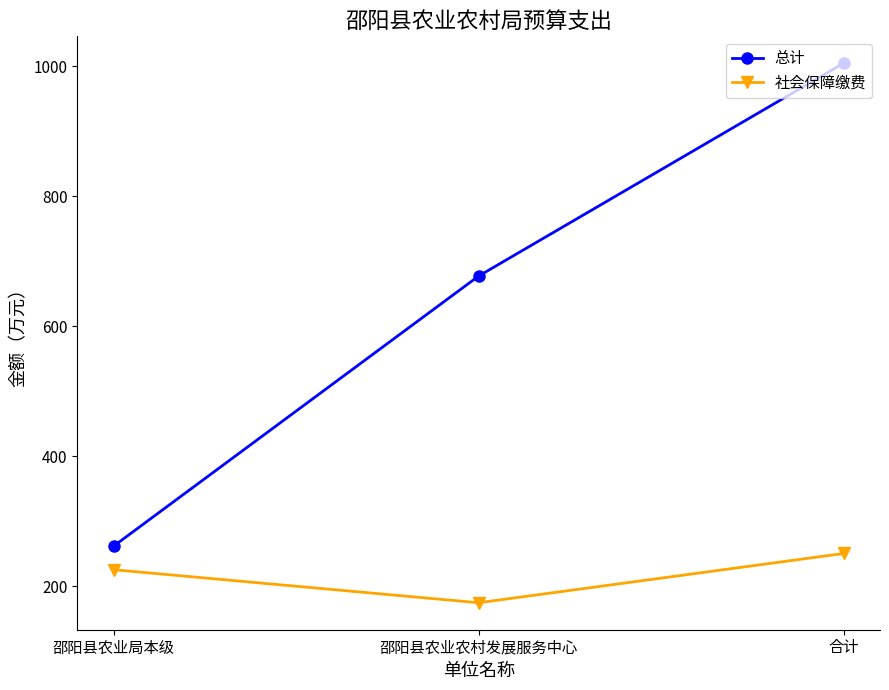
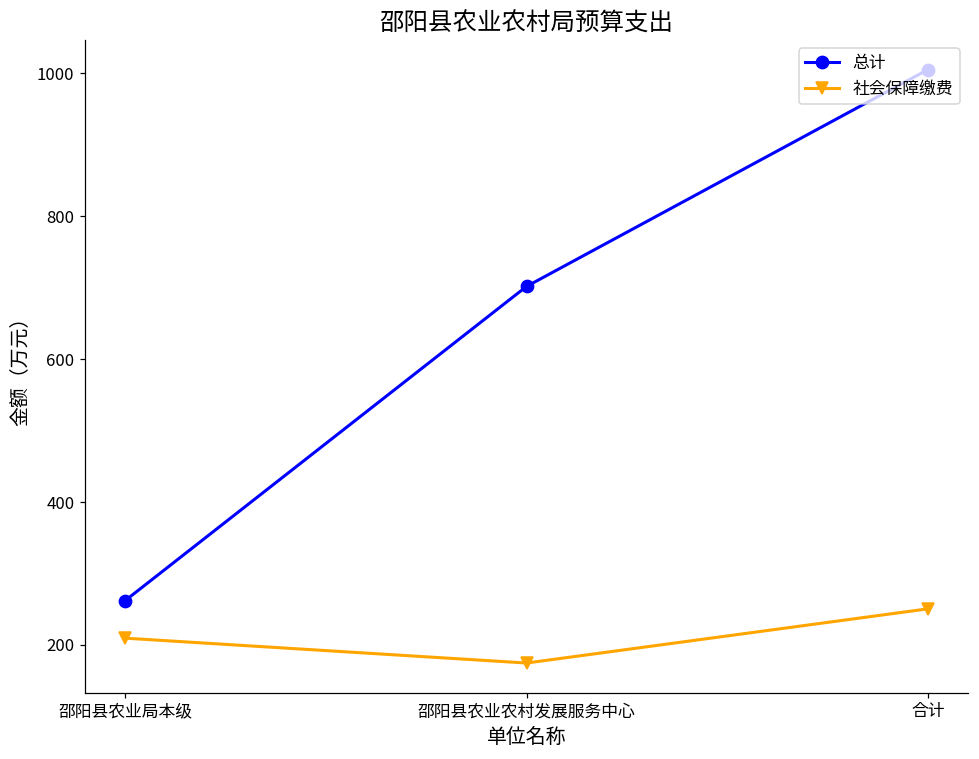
社会保障缴费, 邵阳县农业局本级: 230 -> 210
总计, 邵阳县农业农村发展服务中心: 680 -> 700
